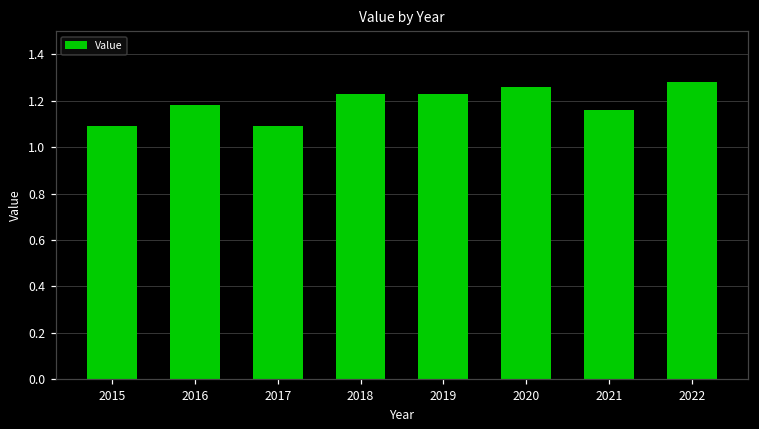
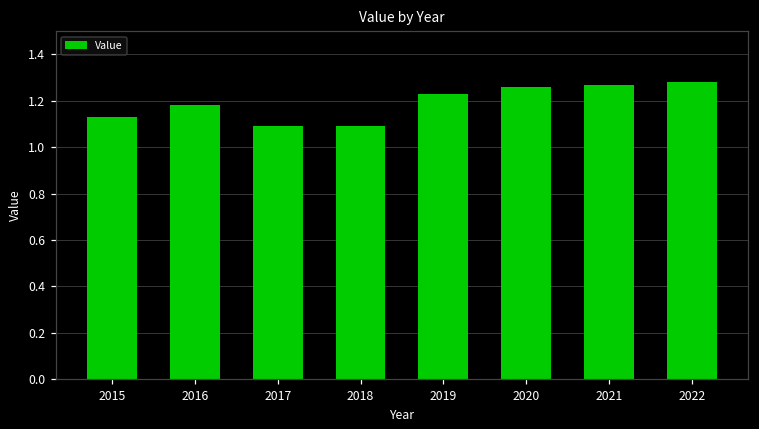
2015: 1.09 -> 1.13
2018: 1.23 -> 1.09
2021: 1.16 -> 1.27
